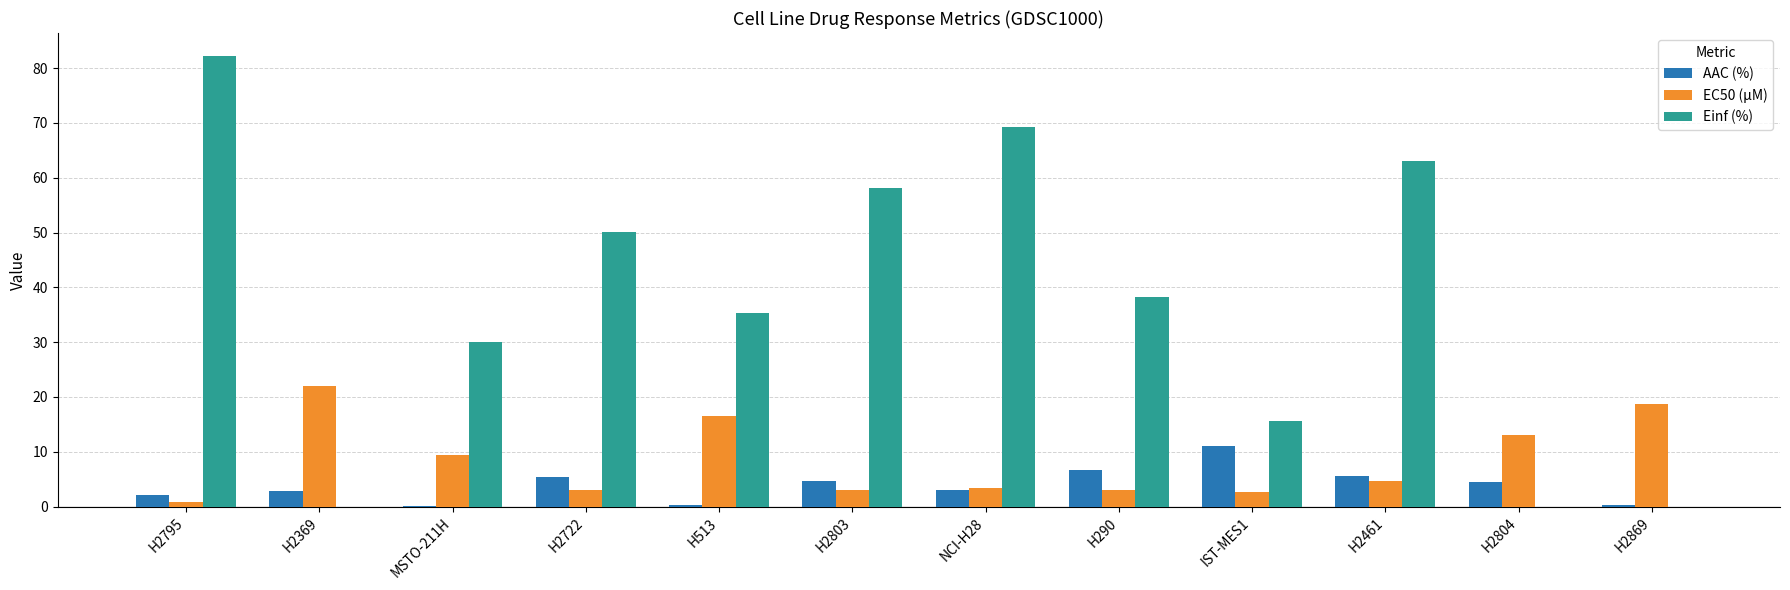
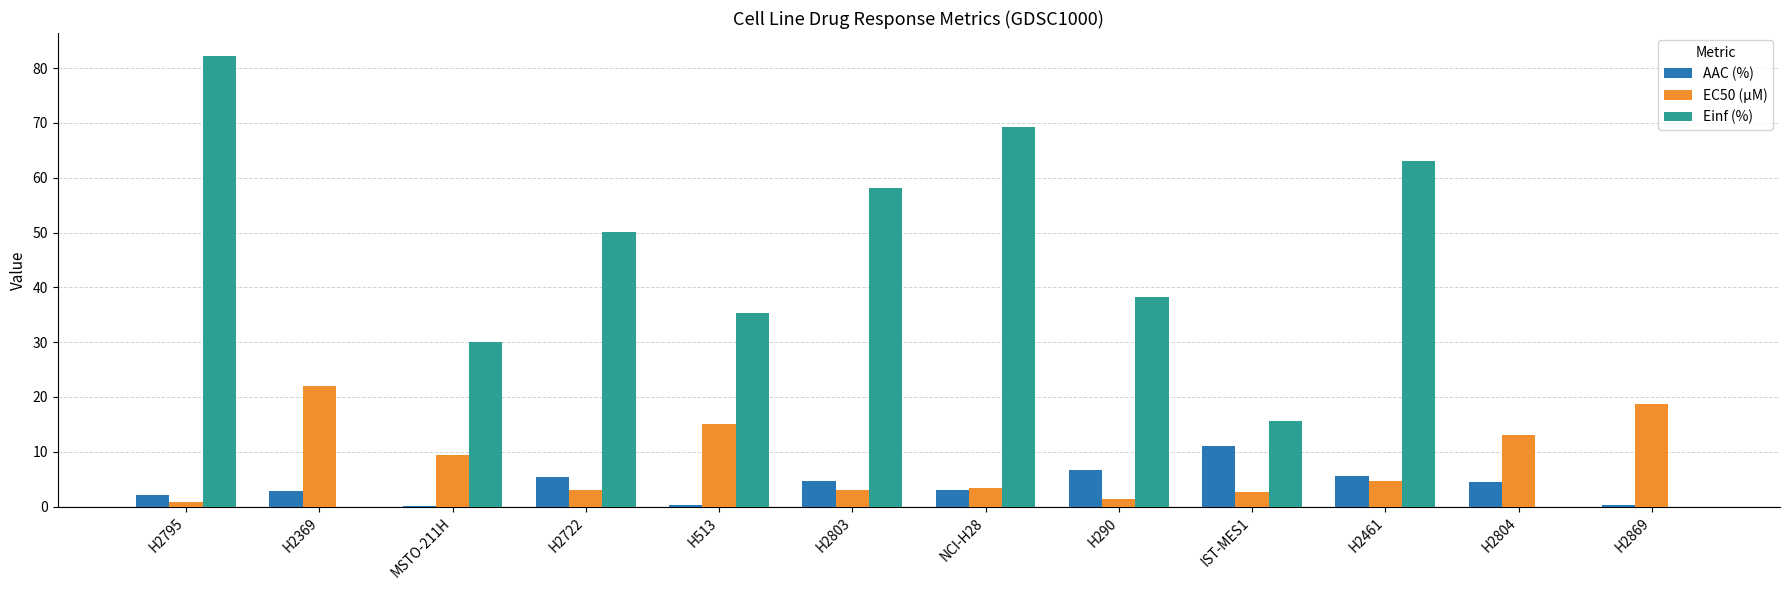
EC50 (µM), H513: 17 -> 15
EC50 (µM), H290: 3 -> 1
